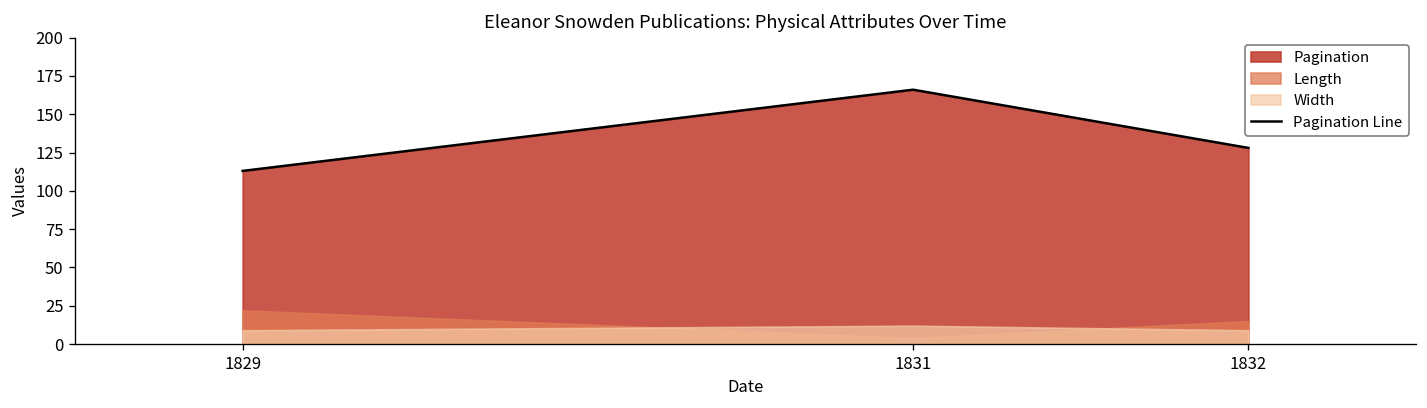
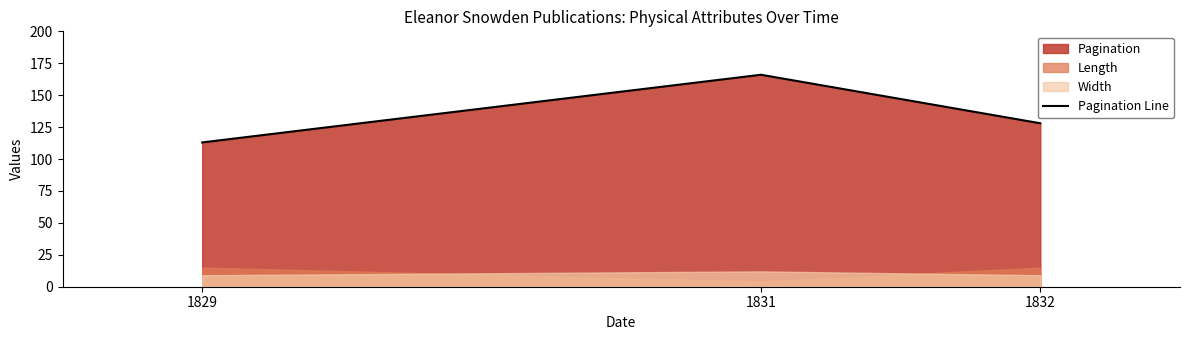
Length, 1829: 22 -> 15
